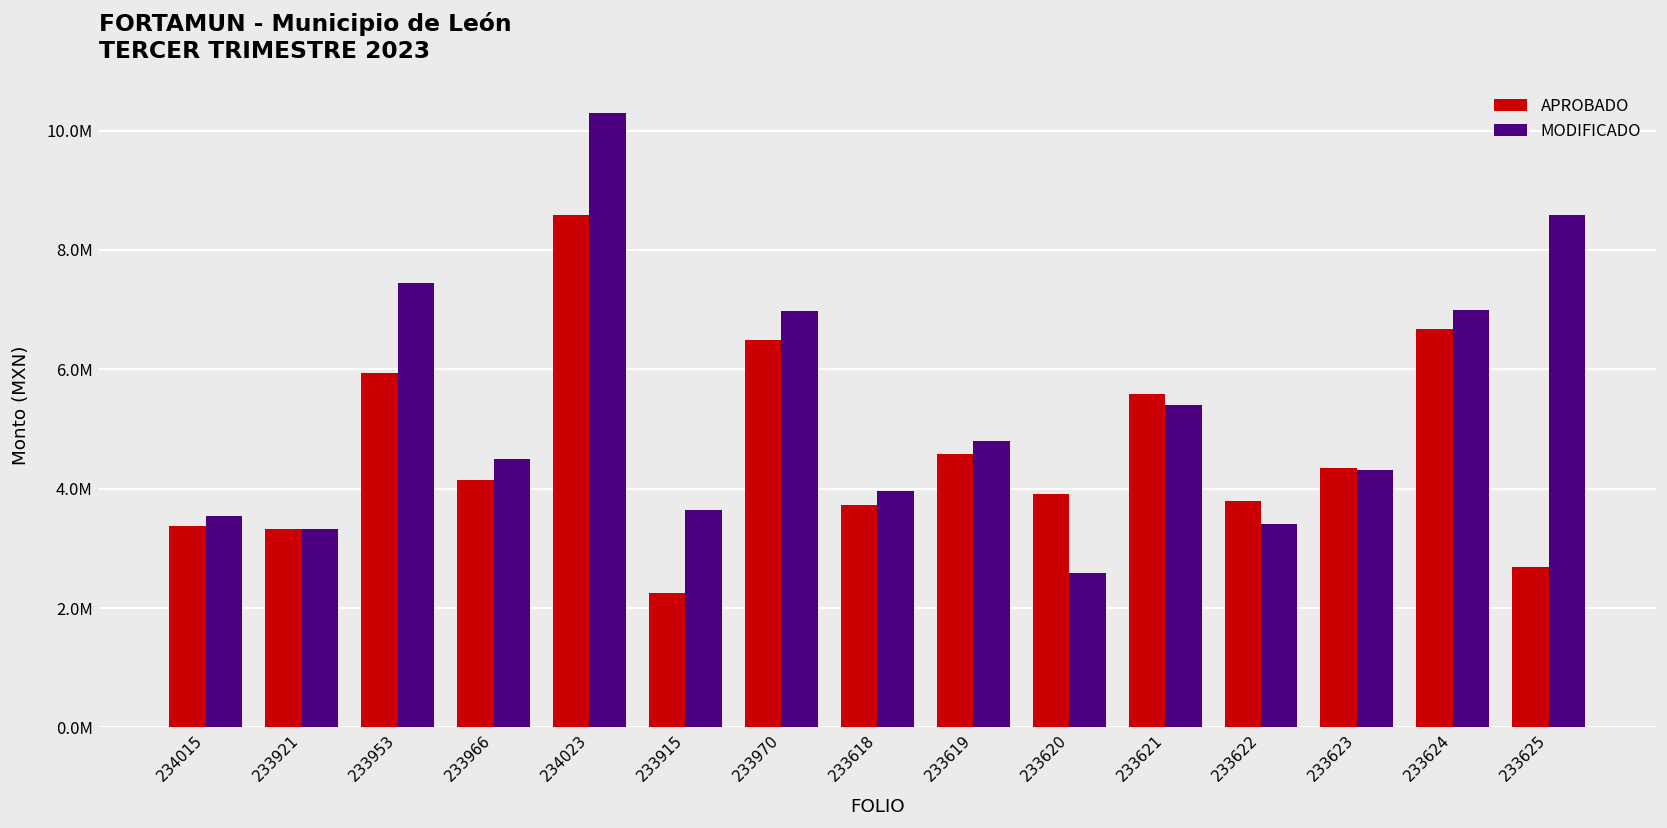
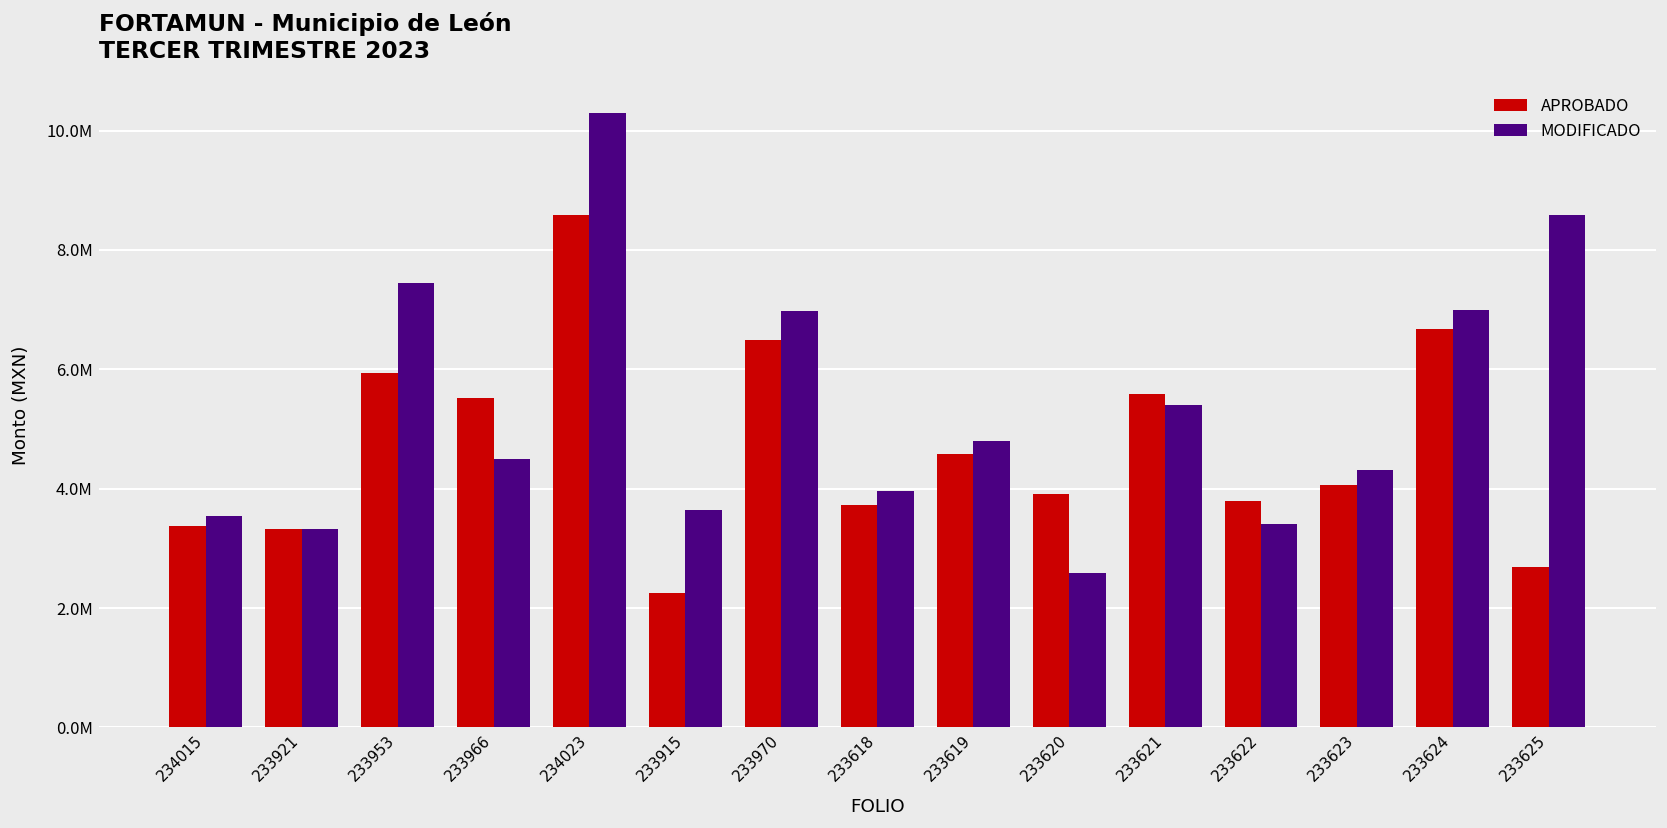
APROBADO, 233966: 4100000 -> 5500000
APROBADO, 233623: 4300000 -> 4100000
